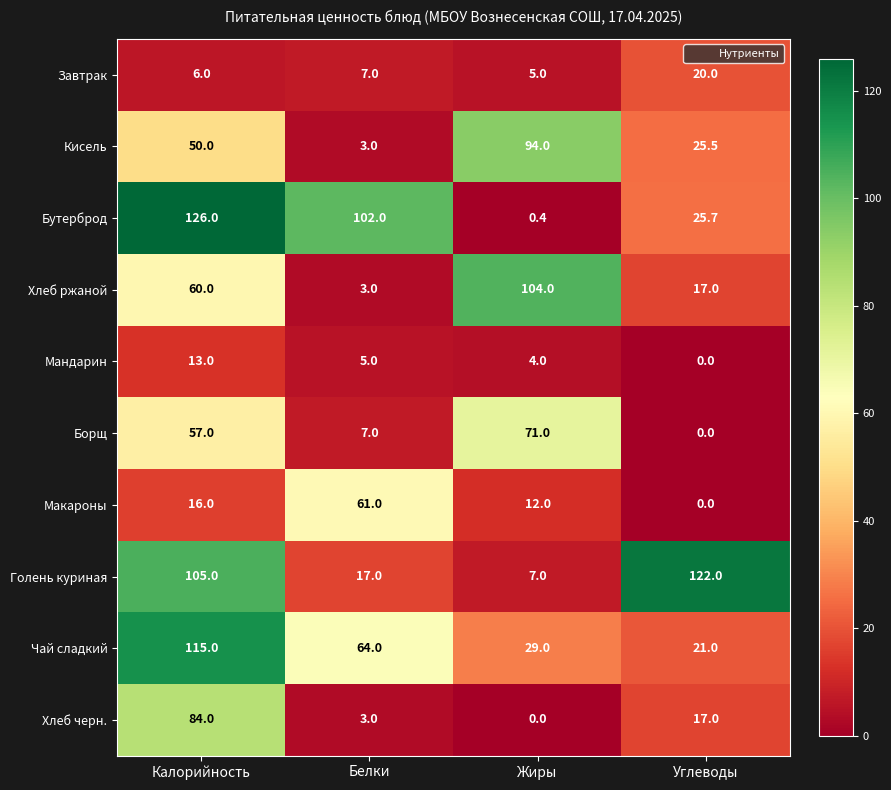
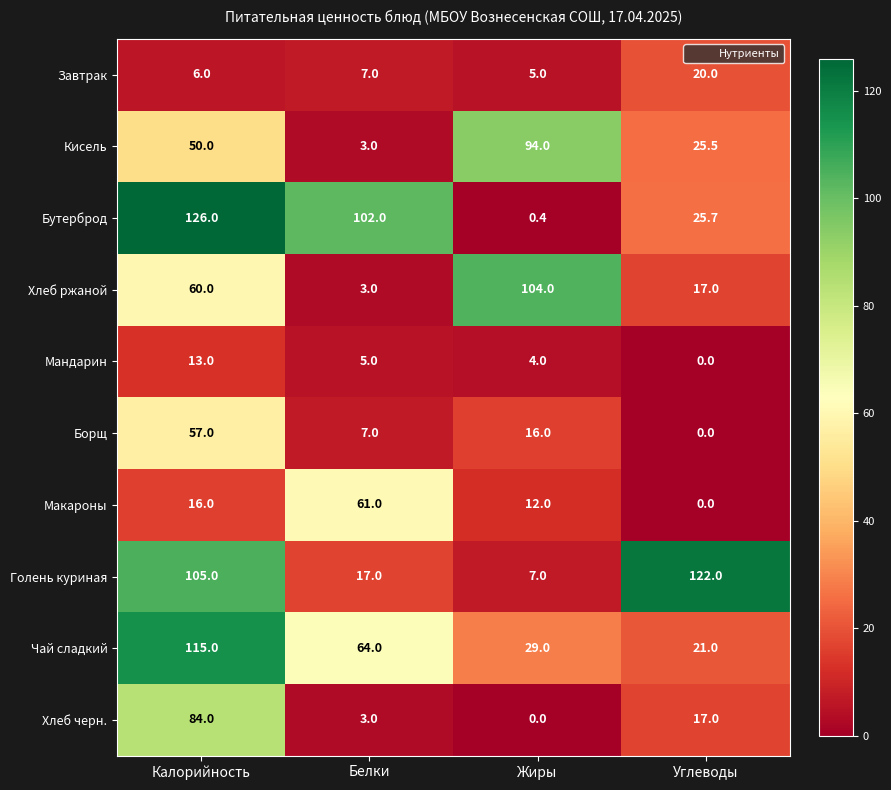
Борщ, Жиры: 71.0 -> 16.0
